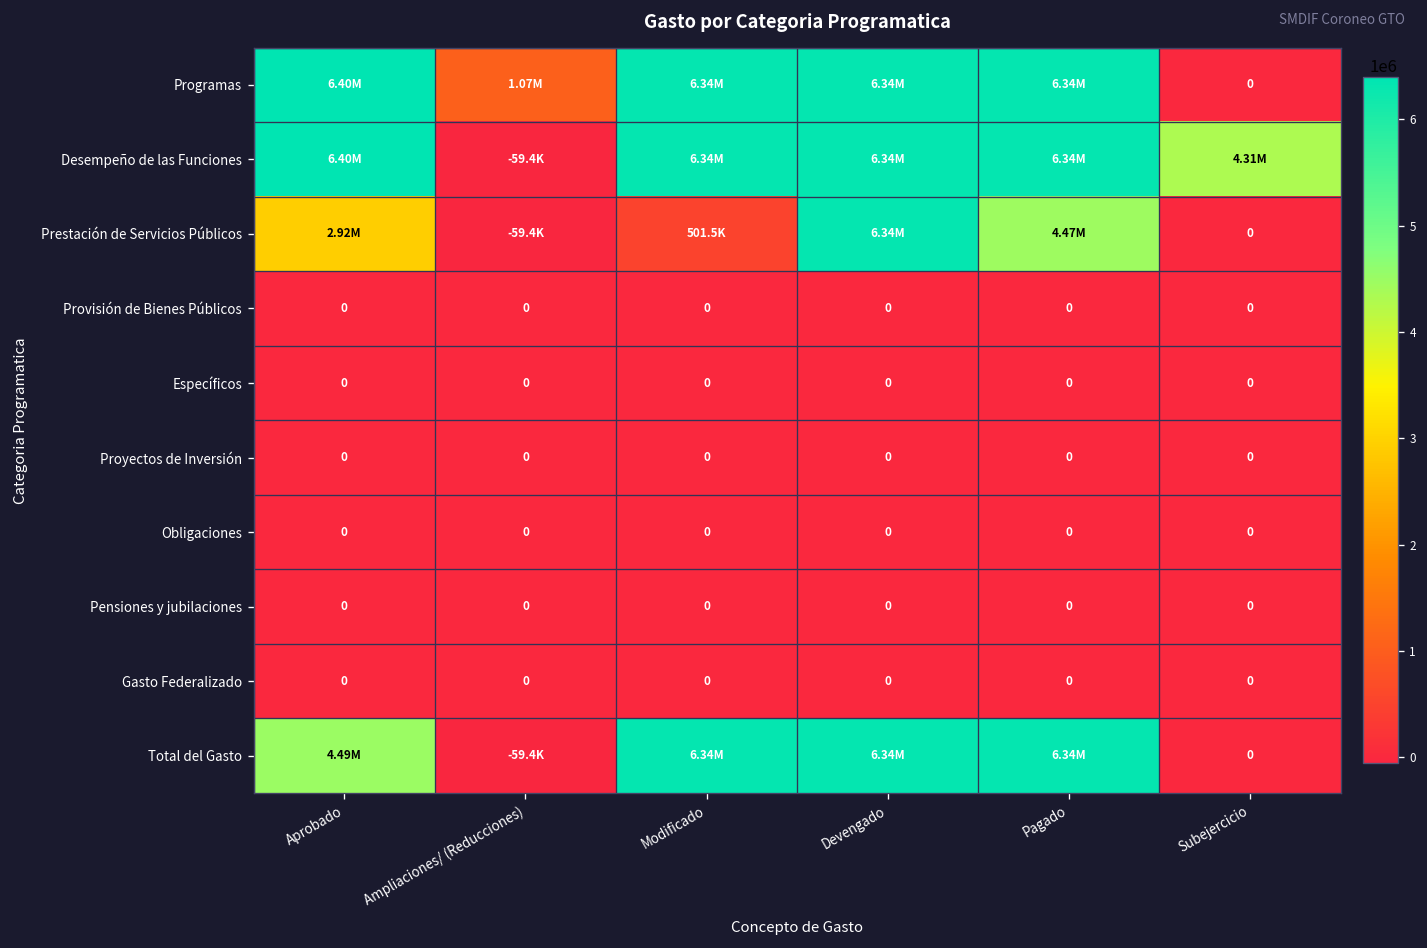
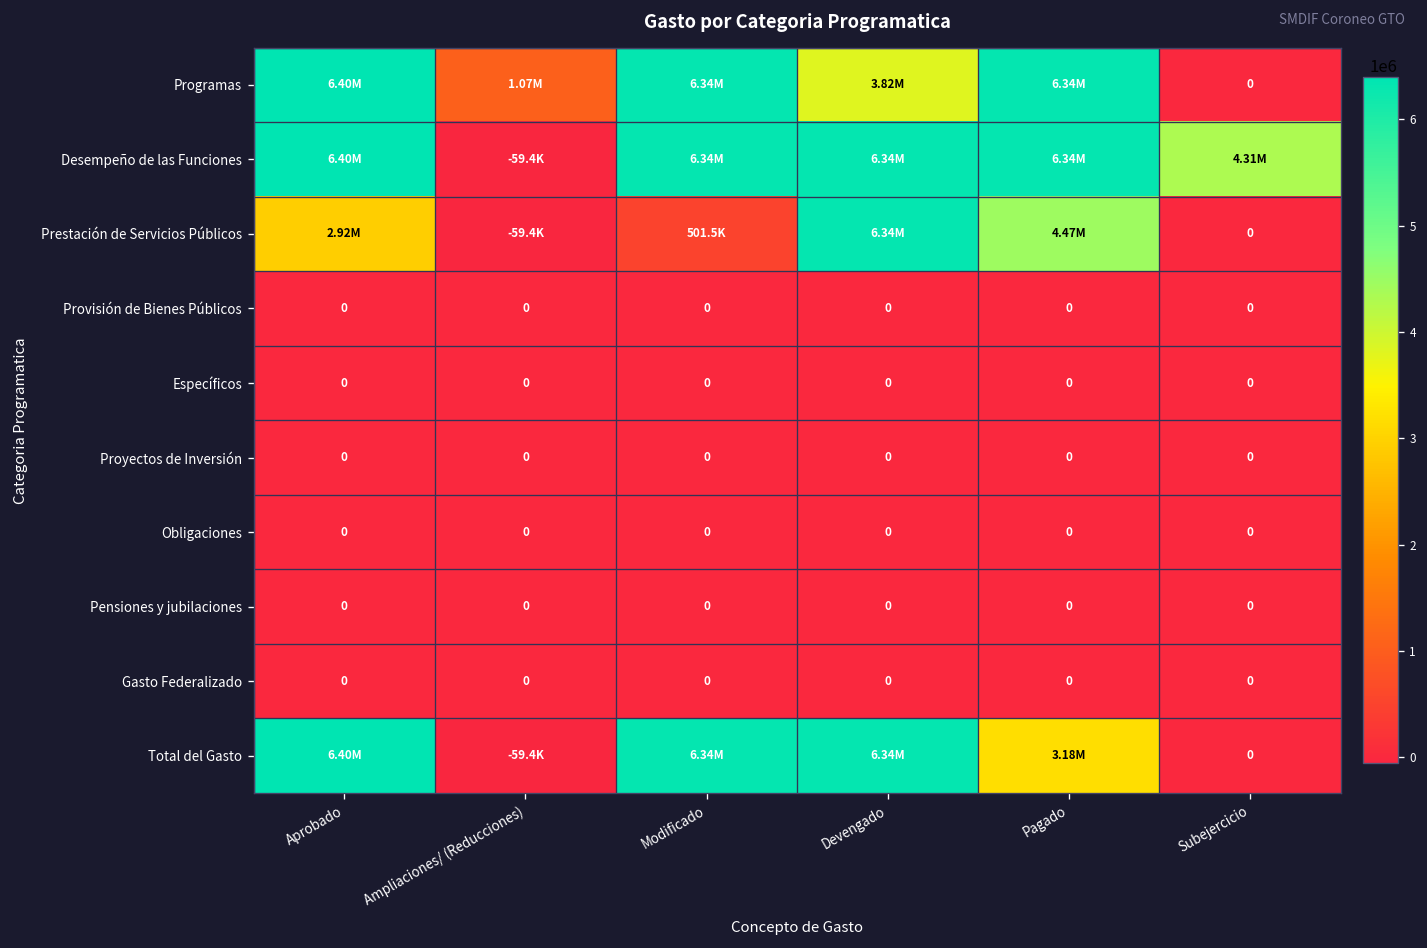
Programas, Devengado: 6.34M -> 3.82M
Total del Gasto, Aprobado: 4.49M -> 6.40M
Total del Gasto, Pagado: 6.34M -> 3.18M
